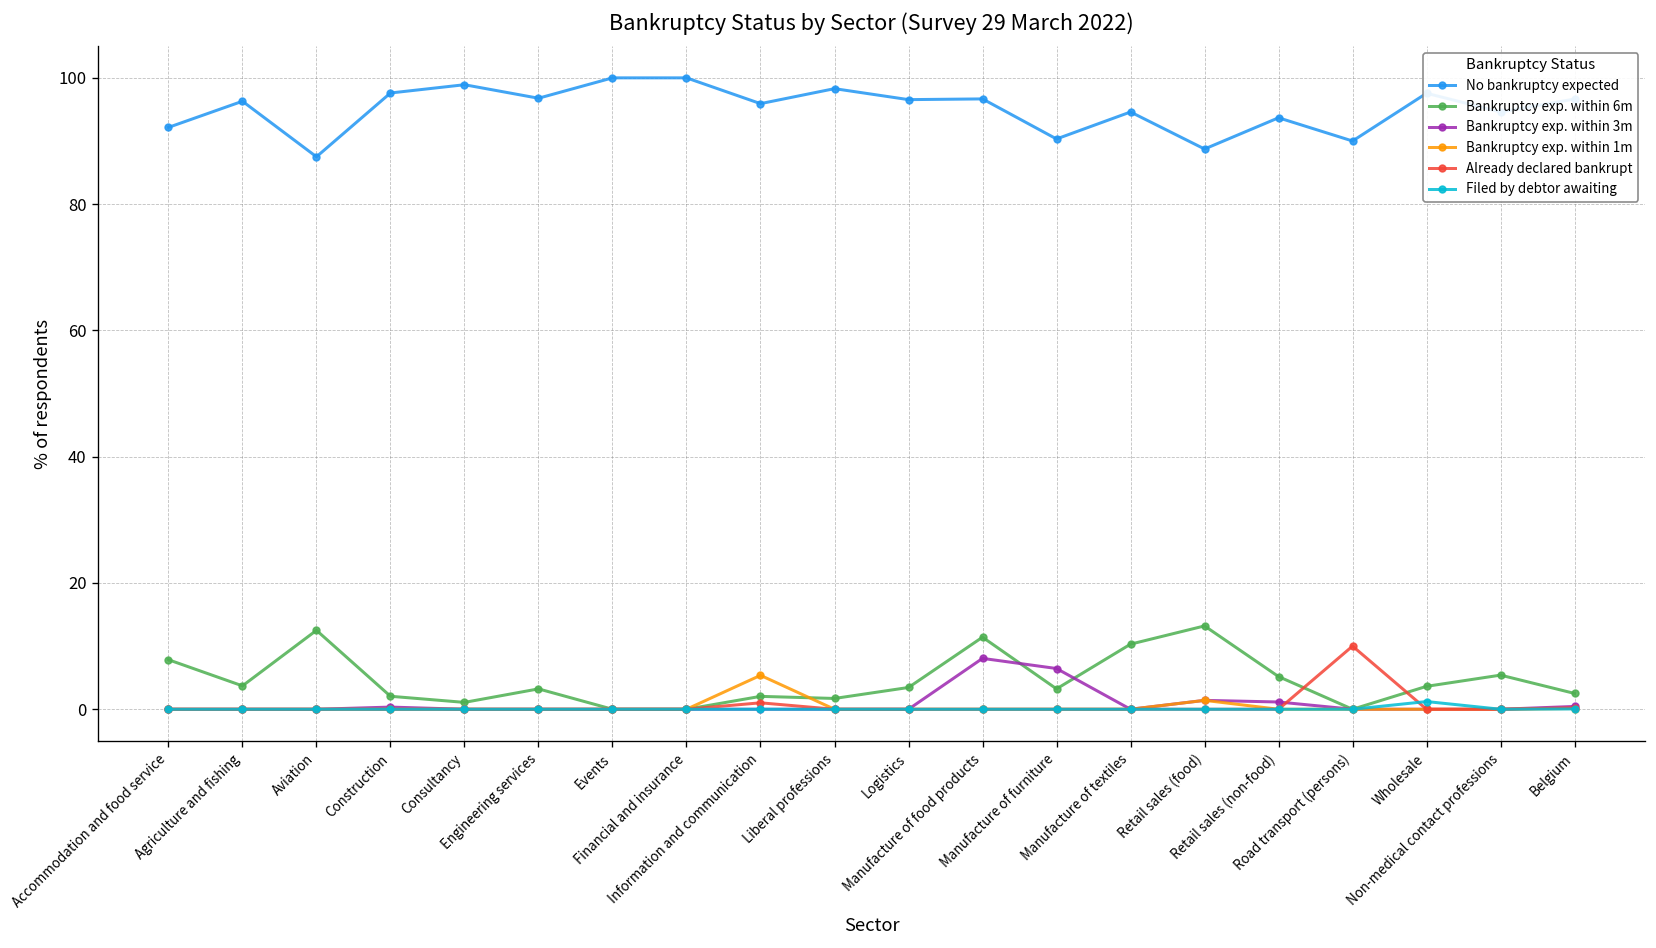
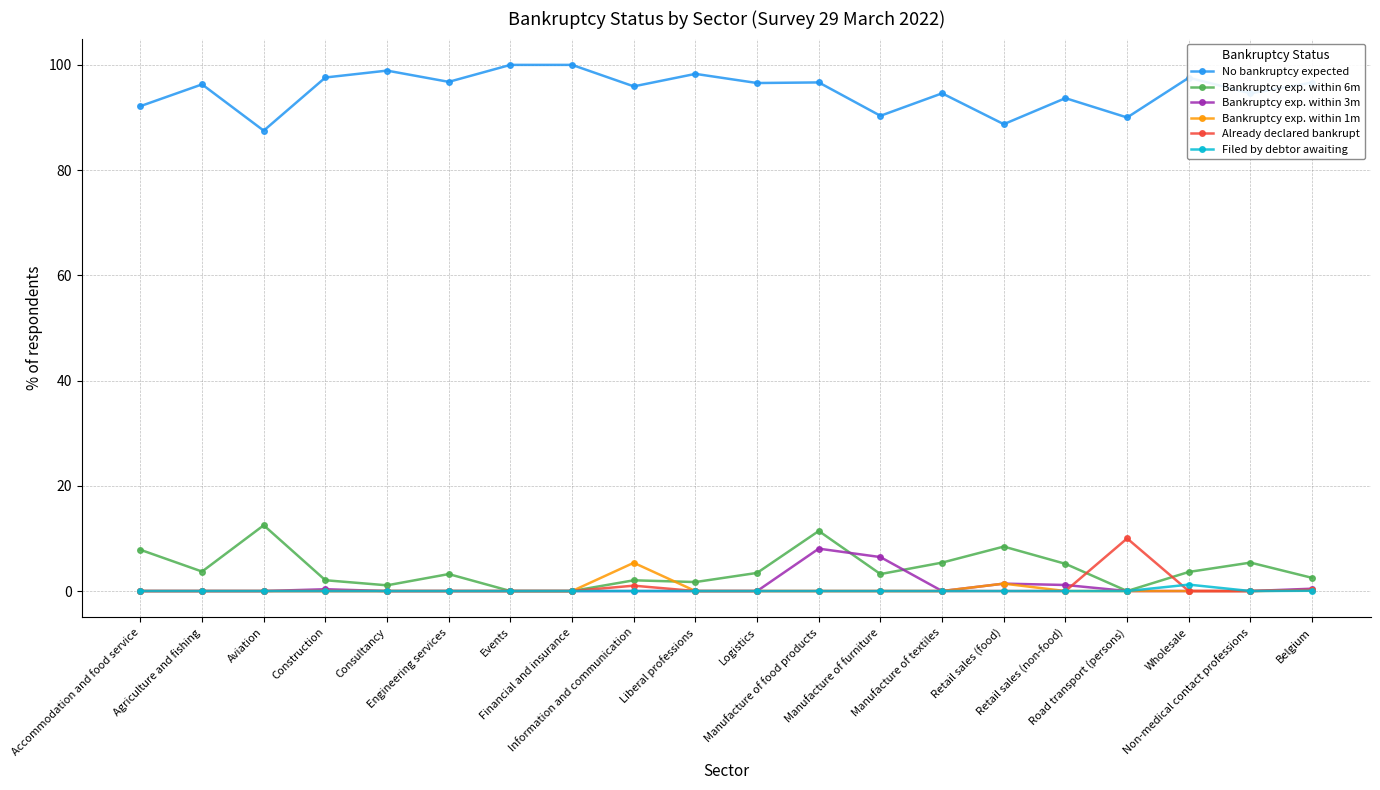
Bankruptcy exp. within 6m, Manufacture of textiles: 10 -> 5
Bankruptcy exp. within 6m, Retail sales (food): 13 -> 8
